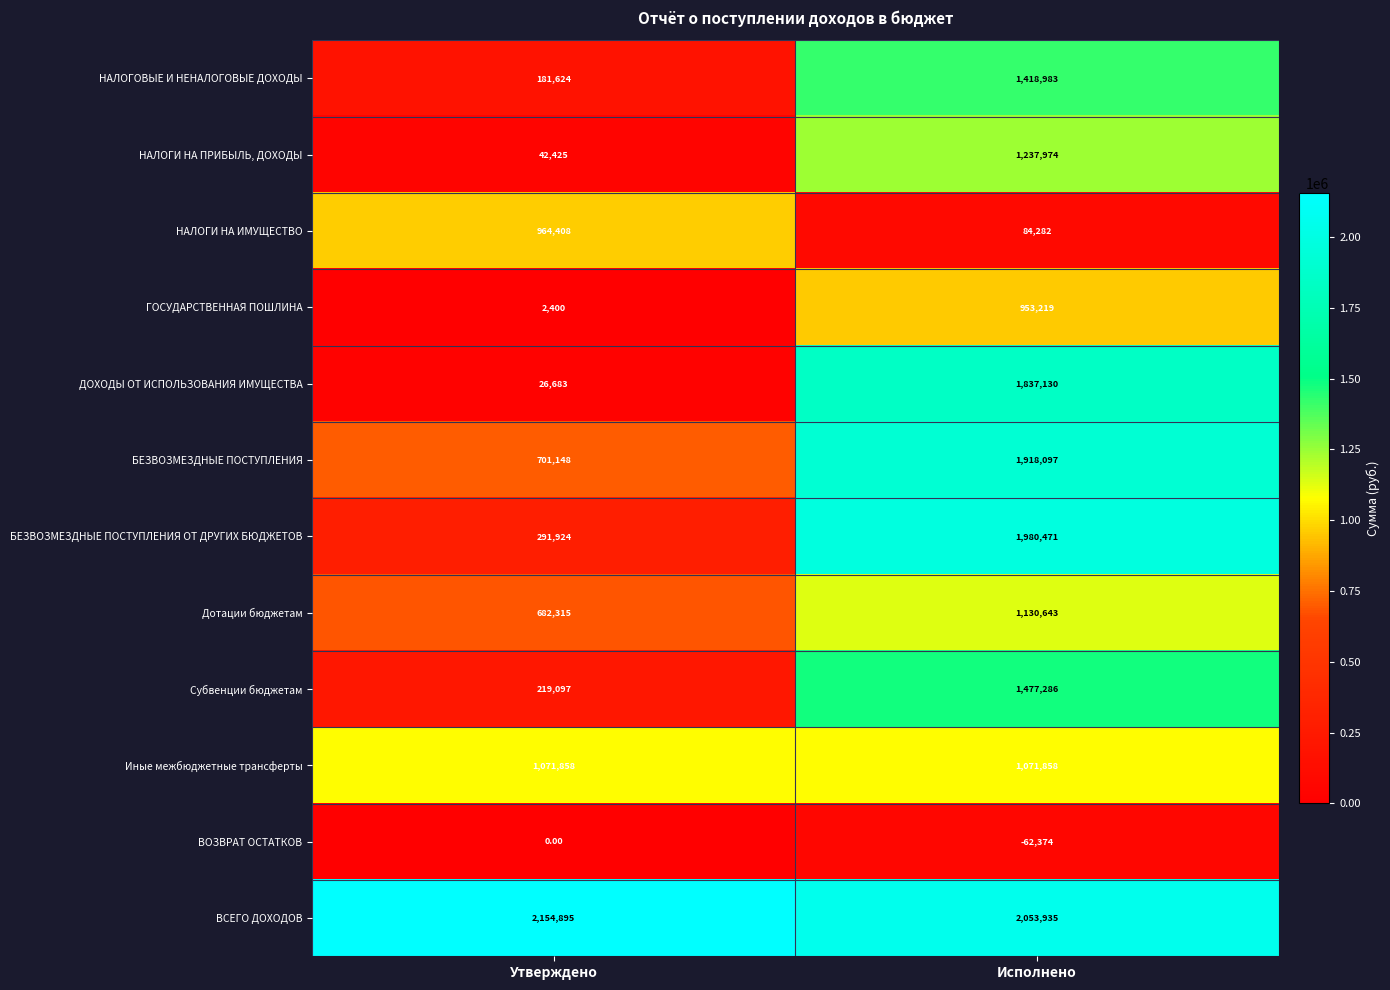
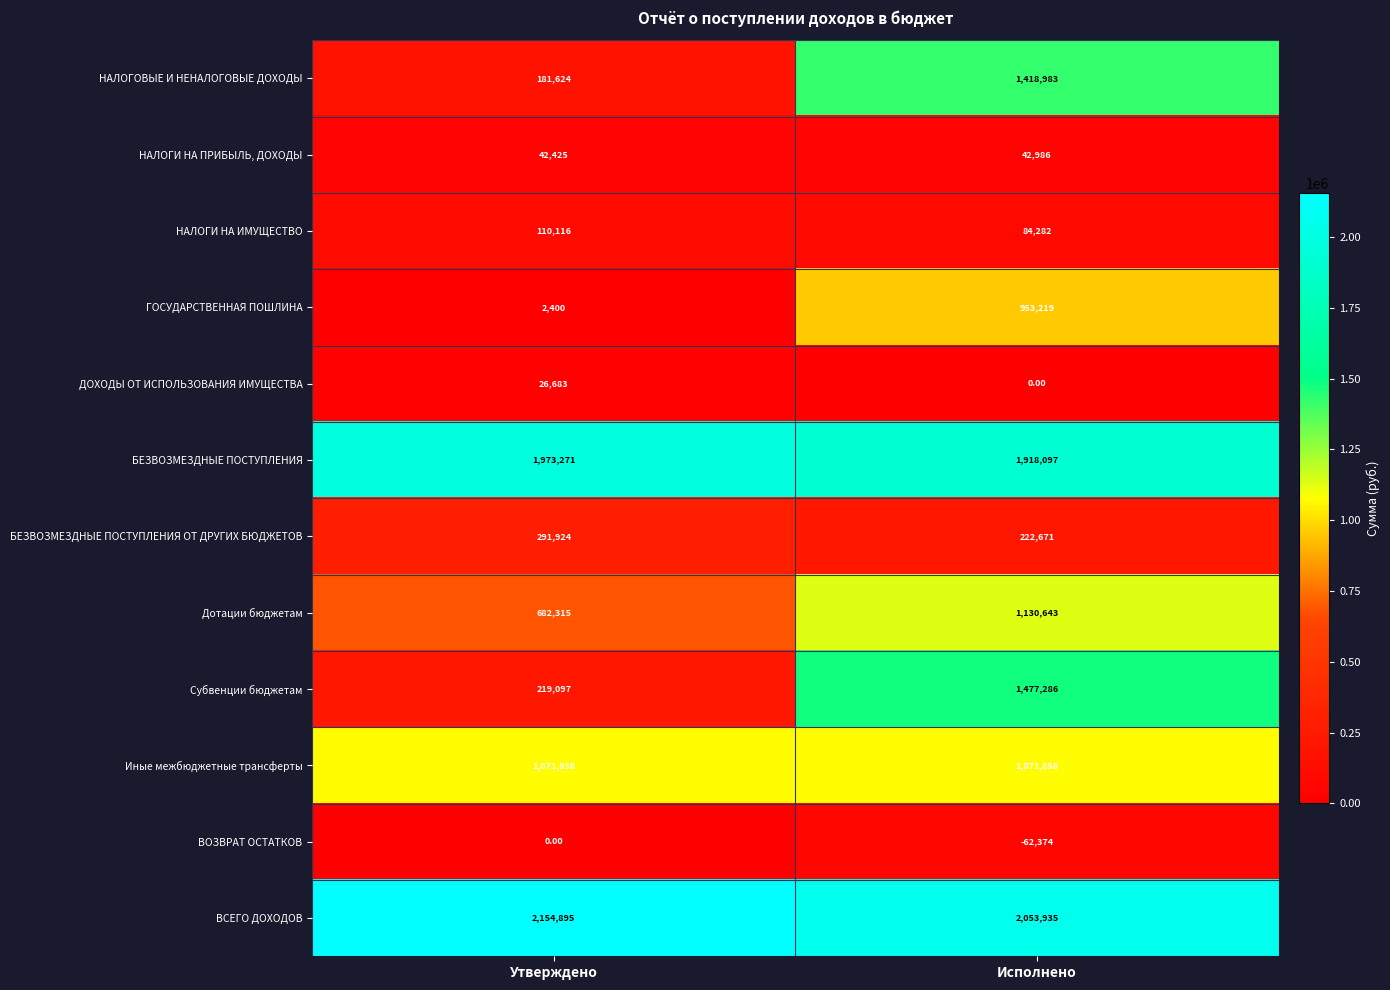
НАЛОГИ НА ПРИБЫЛЬ, ДОХОДЫ, Исполнено: 1,237,974 -> 42,986
НАЛОГИ НА ИМУЩЕСТВО, Утверждено: 964,408 -> 110,116
ДОХОДЫ ОТ ИСПОЛЬЗОВАНИЯ ИМУЩЕСТВА, Исполнено: 1,837,130 -> 0.00
БЕЗВОЗМЕЗДНЫЕ ПОСТУПЛЕНИЯ, Утверждено: 701,148 -> 1,973,271
БЕЗВОЗМЕЗДНЫЕ ПОСТУПЛЕНИЯ ОТ ДРУГИХ БЮДЖЕТОВ, Исполнено: 1,980,471 -> 222,671
